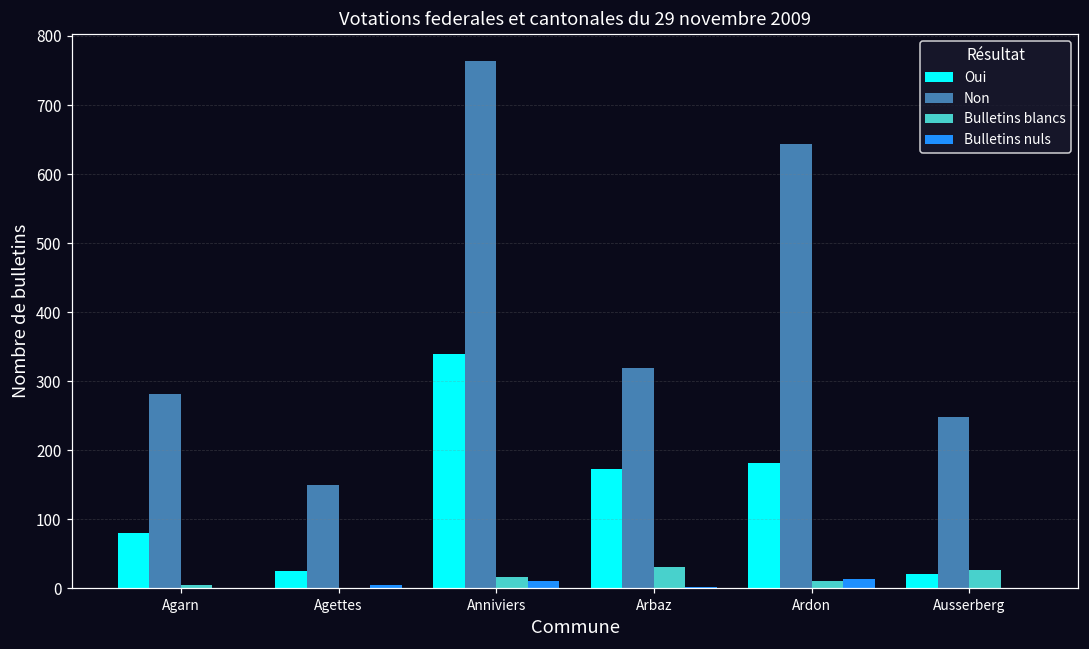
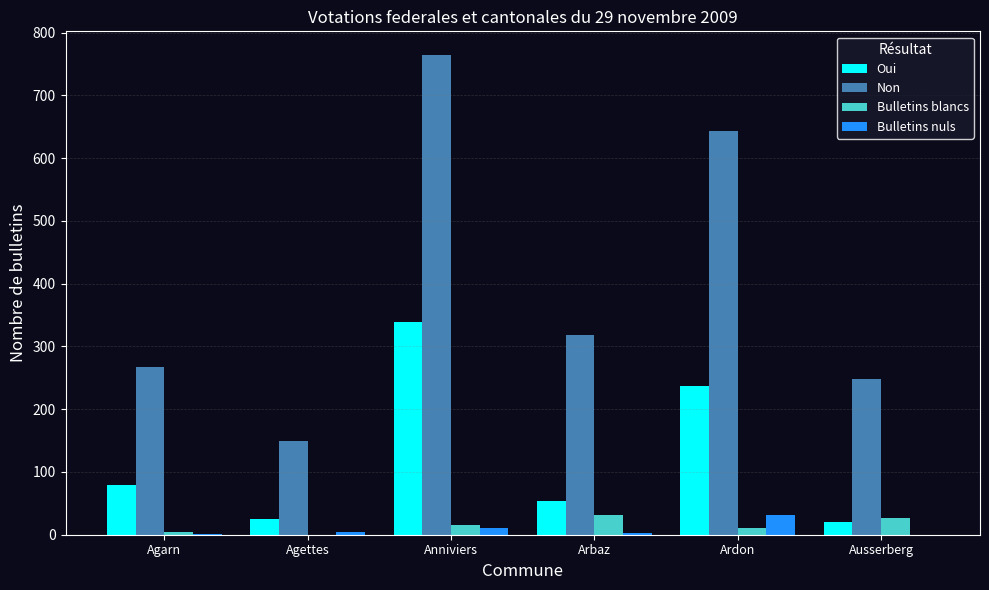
Non, Agarn: 280 -> 270
Oui, Arbaz: 170 -> 50
Oui, Ardon: 180 -> 240
Bulletins nuls, Ardon: 10 -> 30
